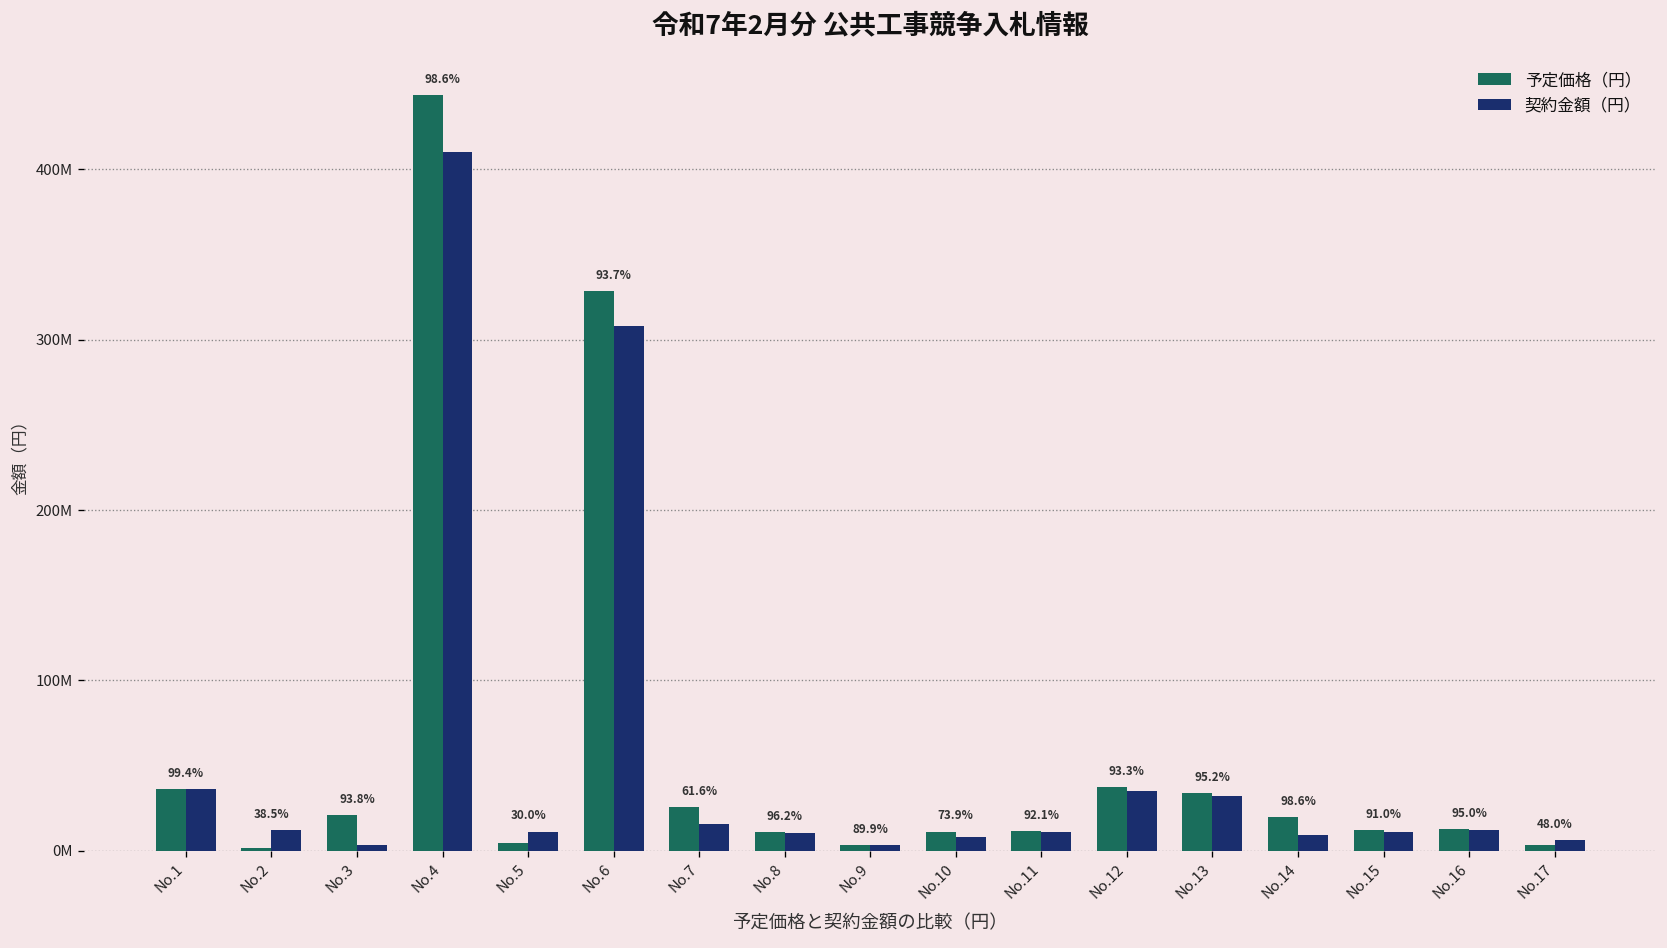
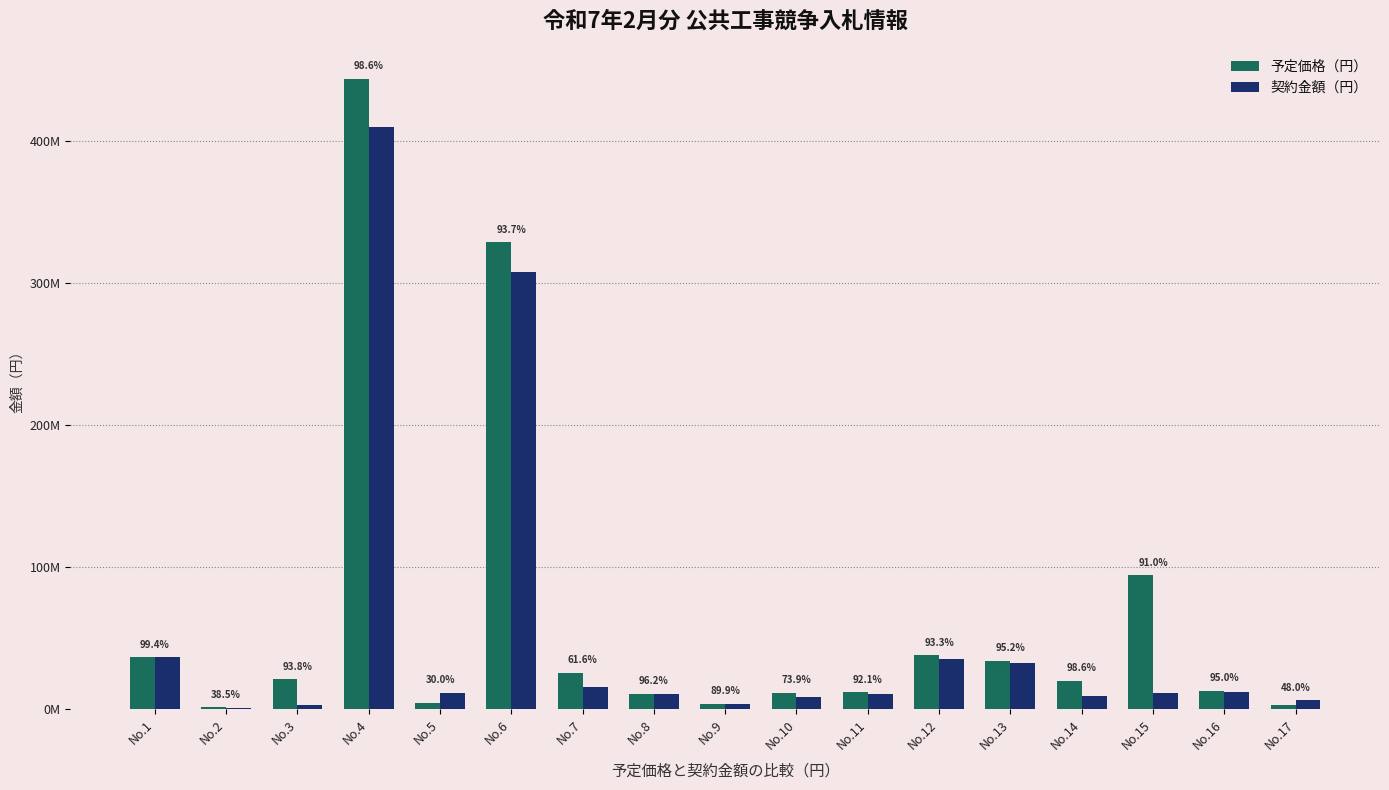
契約金額（円）, No.2: 12000000 -> 1000000
予定価格（円）, No.15: 12000000 -> 94000000
